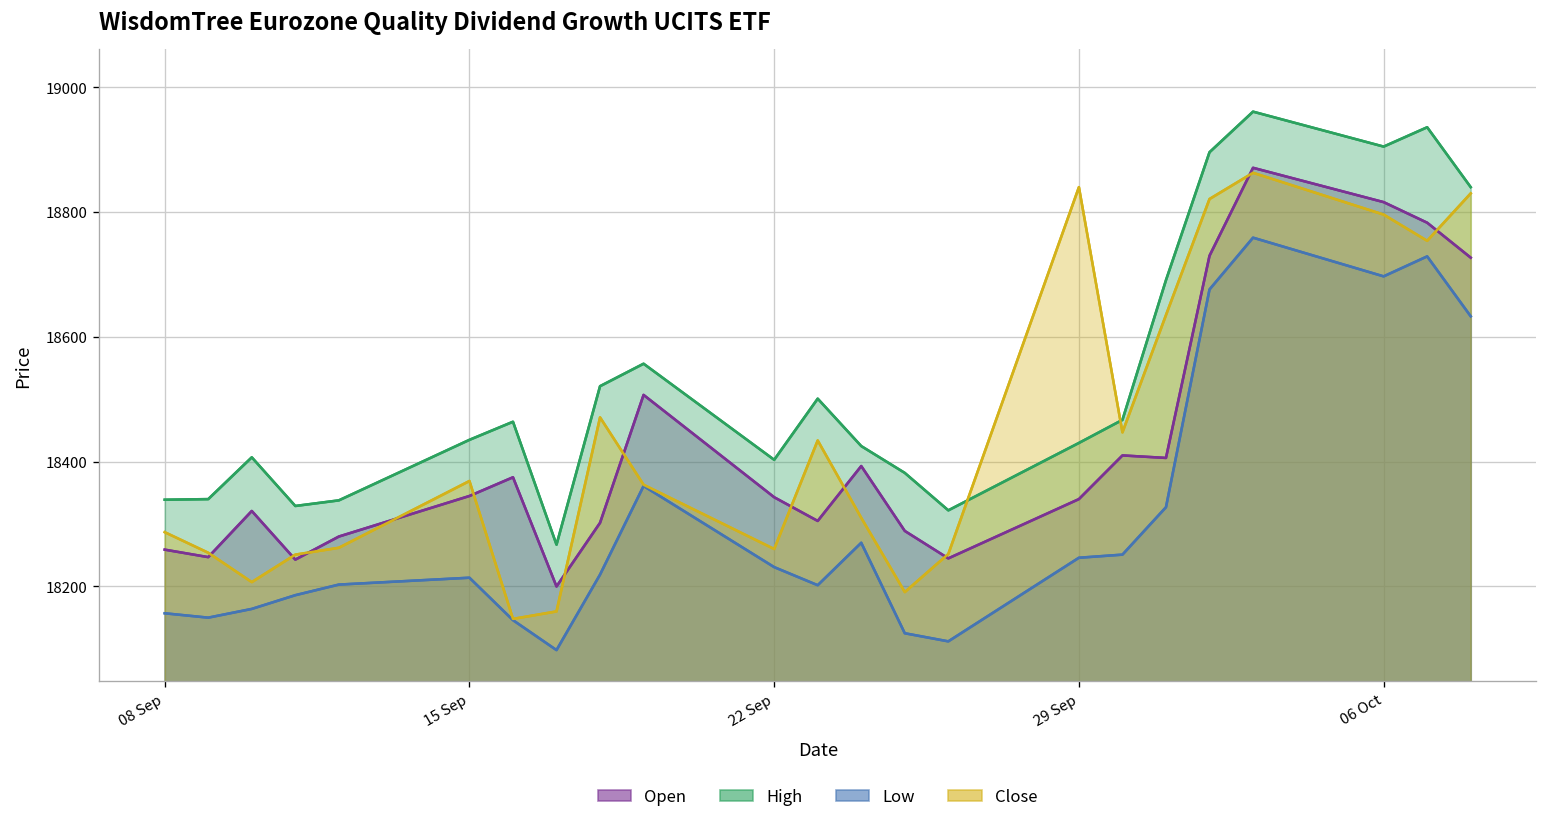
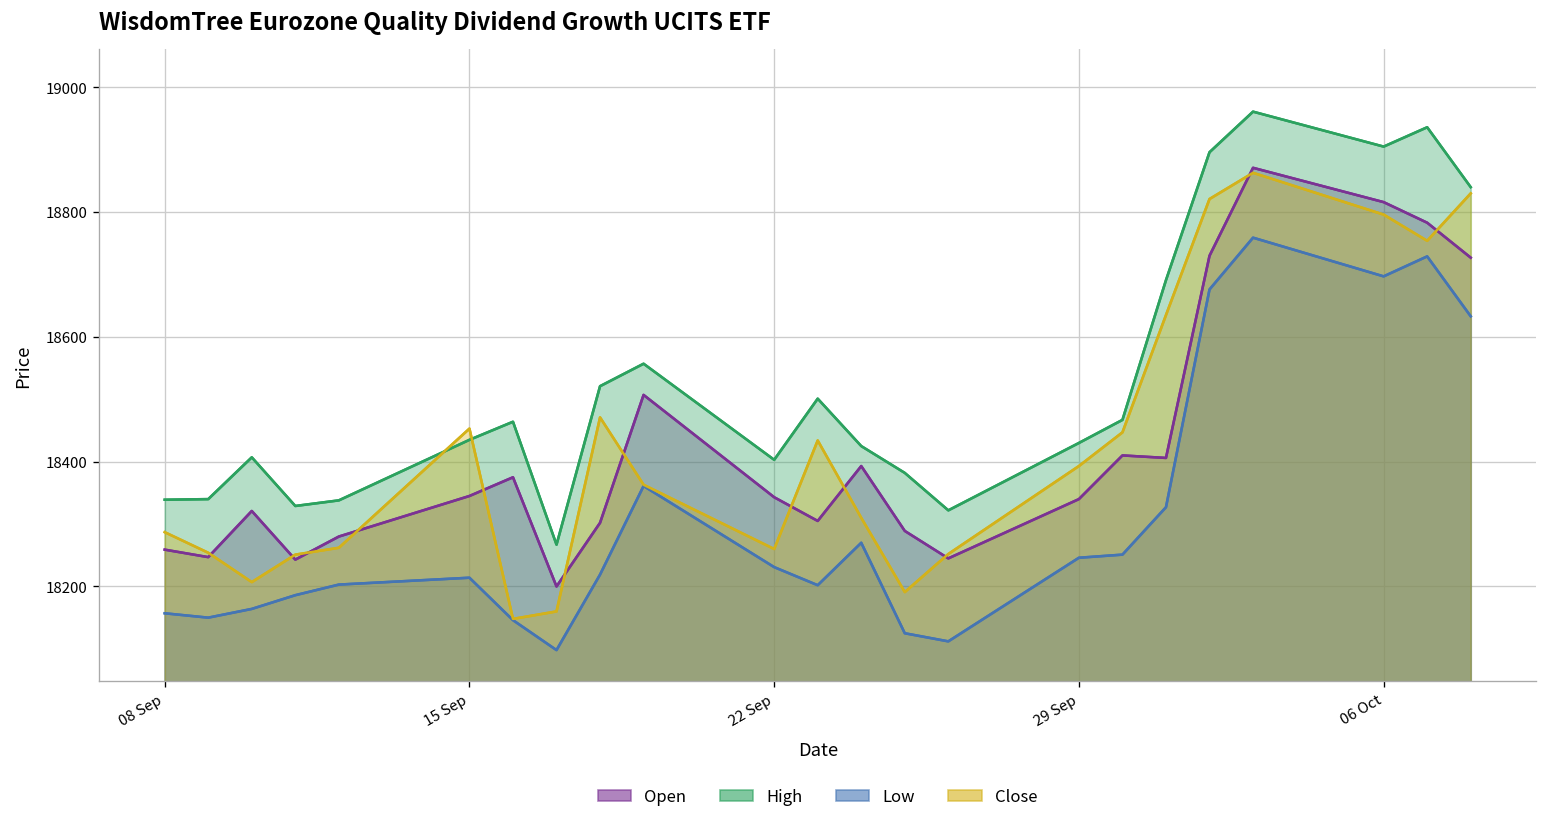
Close, 15 Sep: 18370 -> 18450
Close, 29 Sep: 18840 -> 18390
